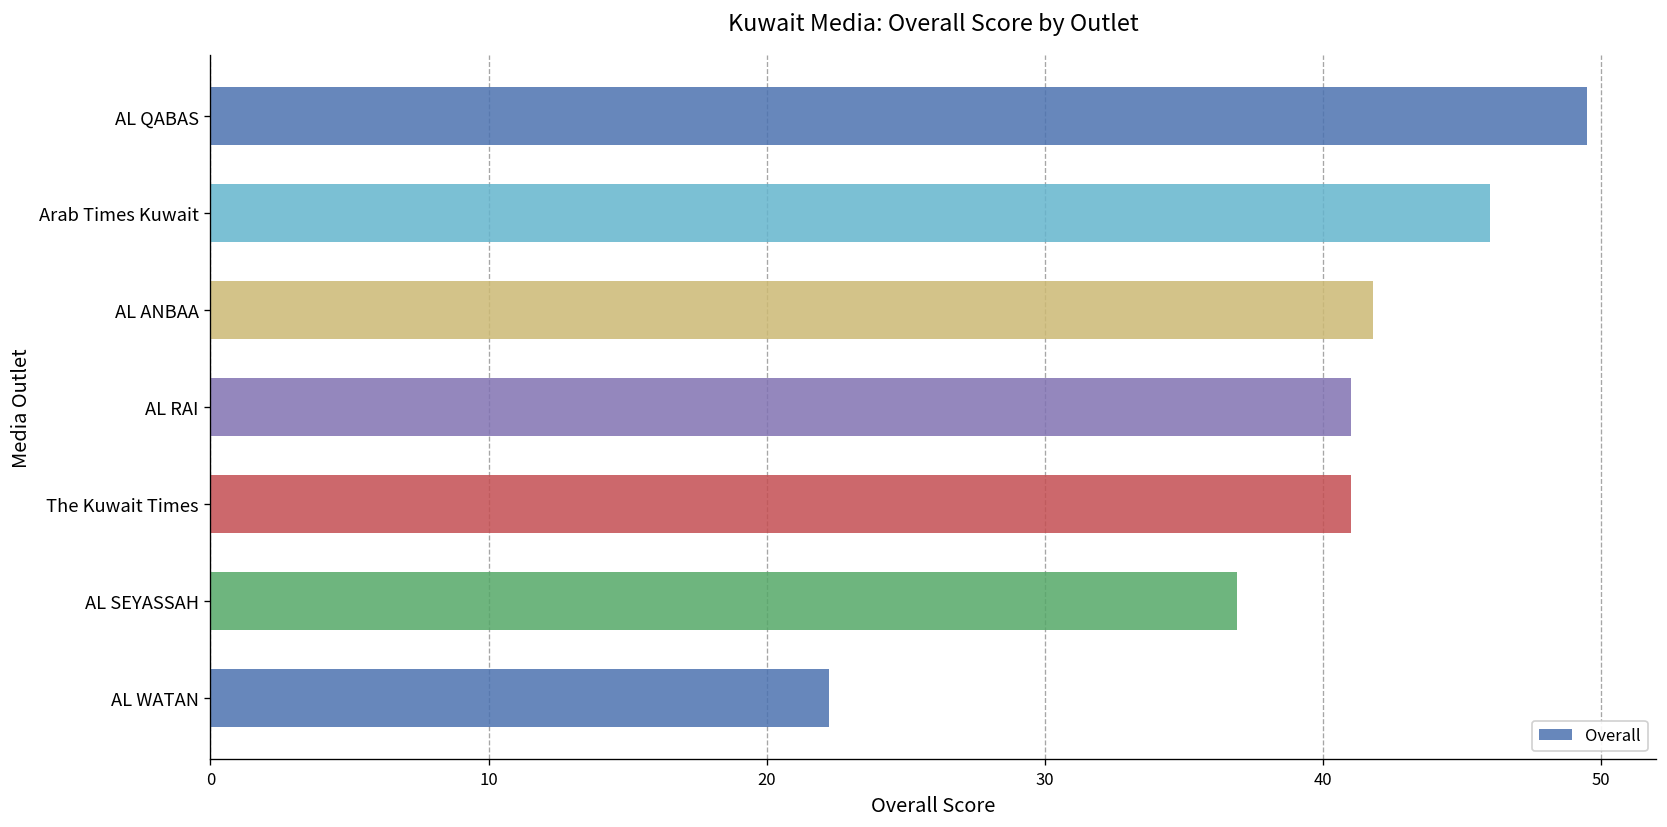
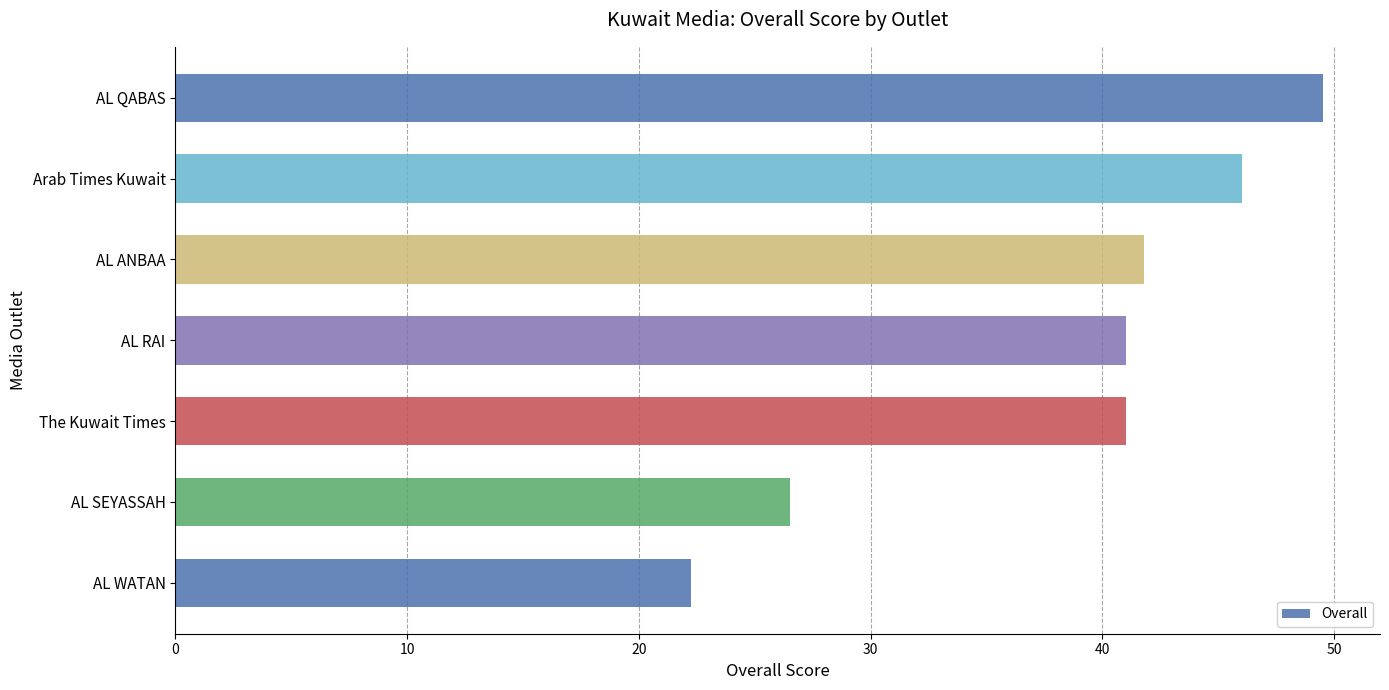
AL SEYASSAH: 36.9 -> 26.5
